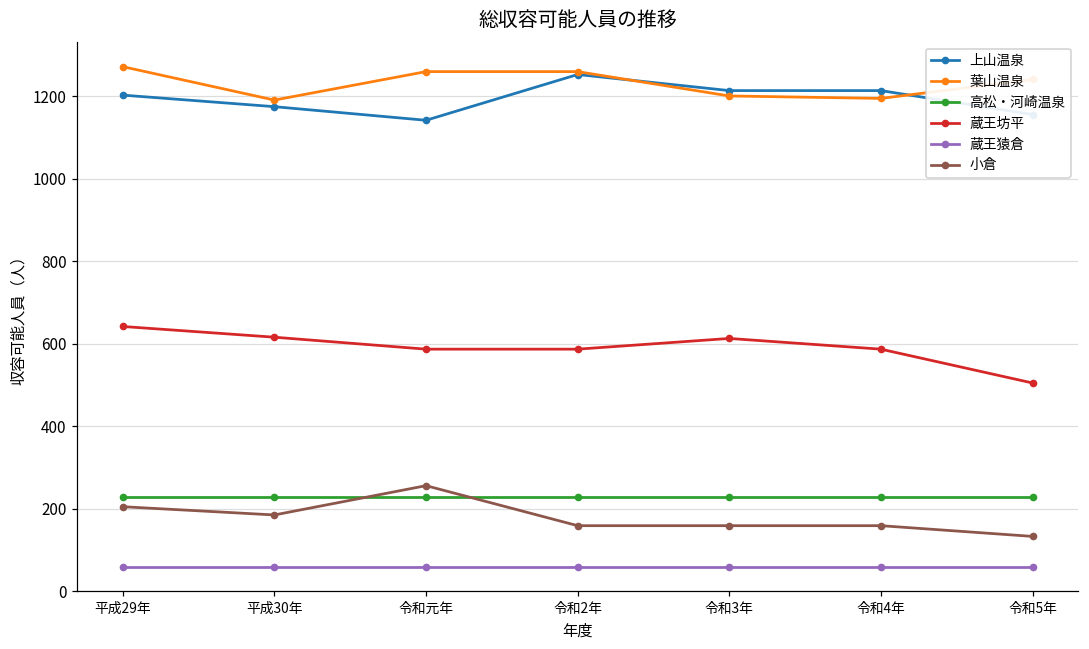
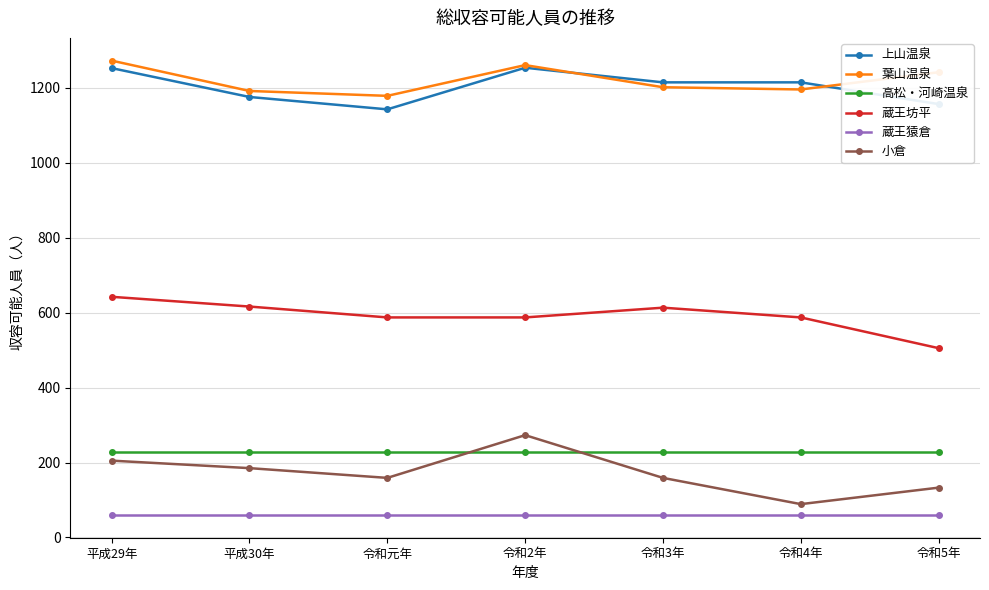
上山温泉, 平成29年: 1200 -> 1250
葉山温泉, 令和元年: 1260 -> 1180
小倉, 令和元年: 260 -> 160
小倉, 令和2年: 160 -> 270
小倉, 令和4年: 160 -> 90
